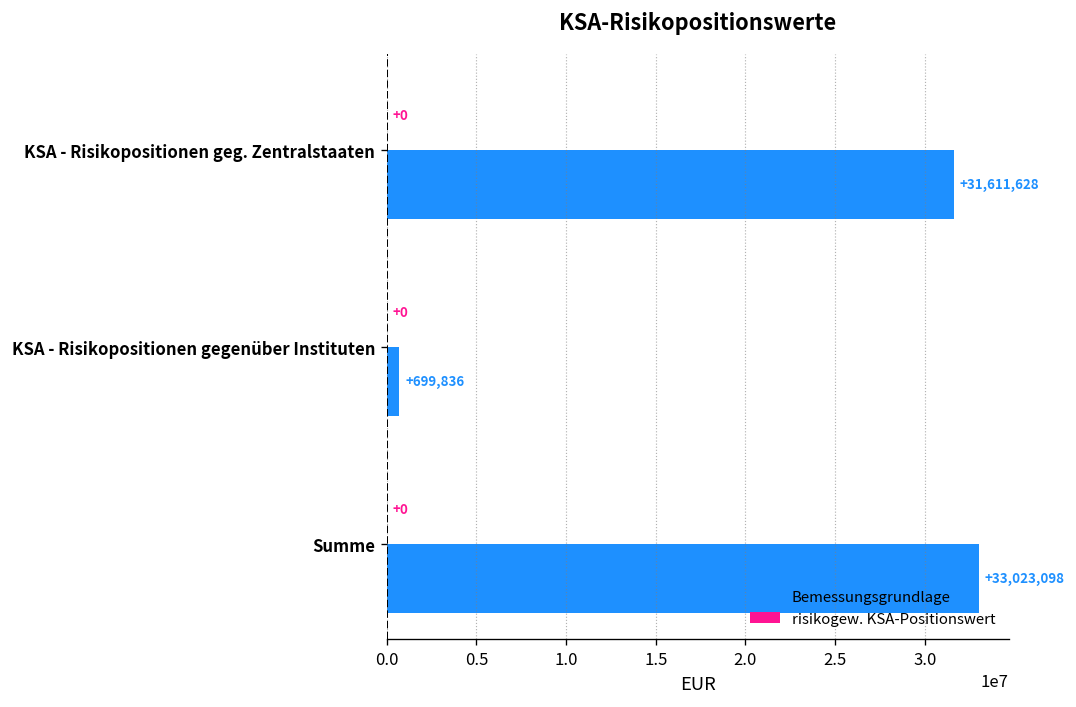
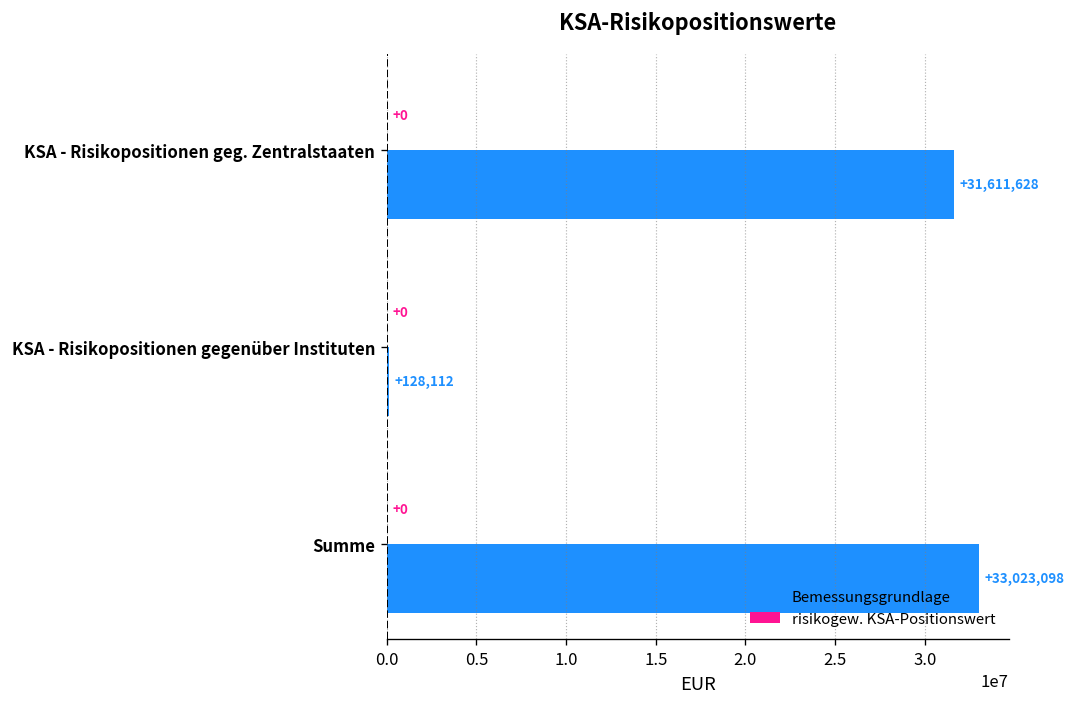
Bemessungsgrundlage, KSA - Risikopositionen gegenüber Instituten: +699,836 -> +128,112
